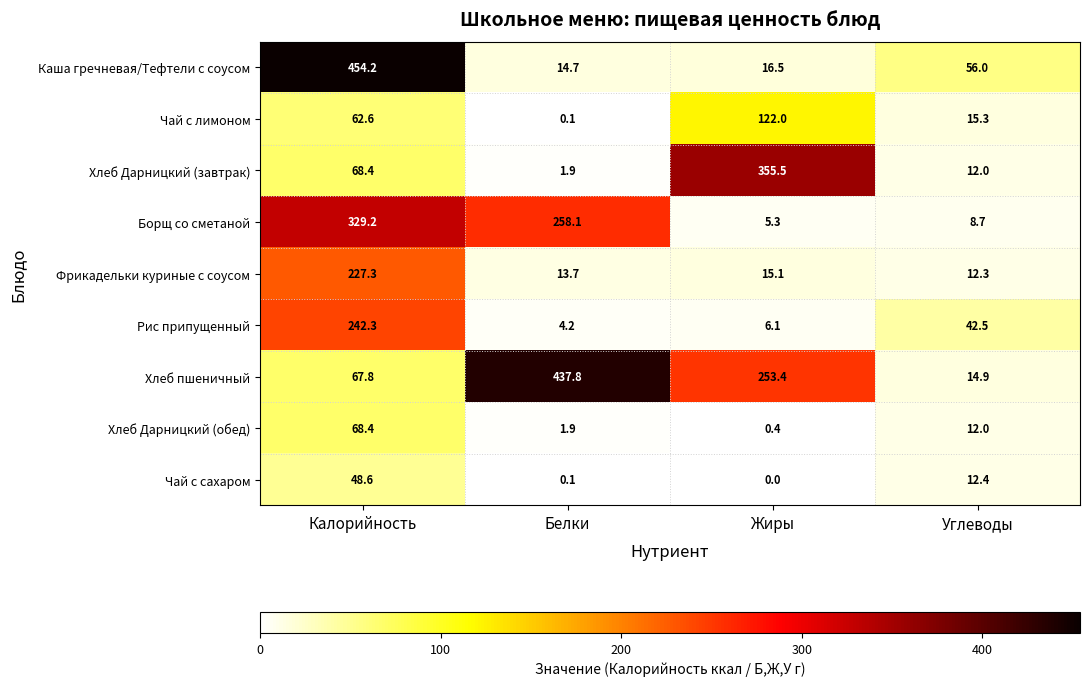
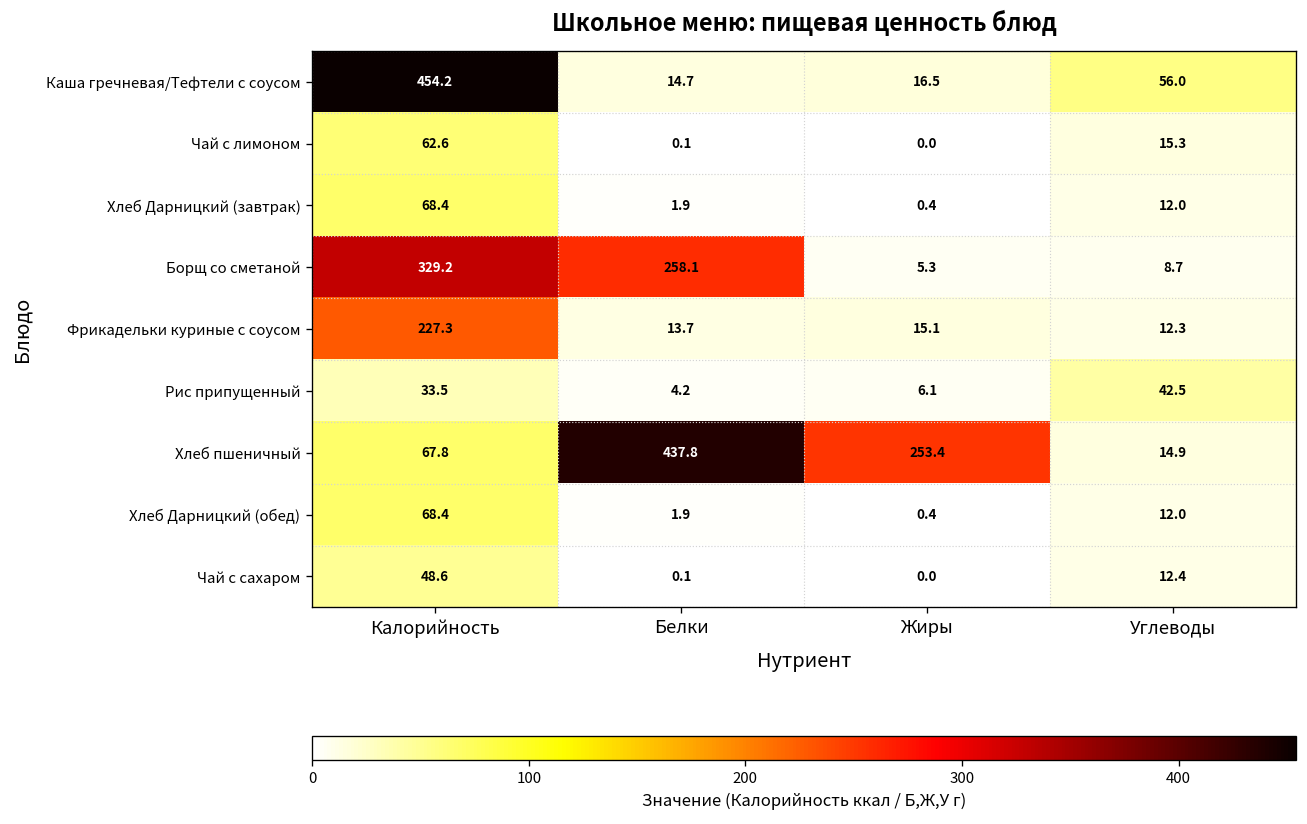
Чай с лимоном, Жиры: 122.0 -> 0.0
Хлеб Дарницкий (завтрак), Жиры: 355.5 -> 0.4
Рис припущенный, Калорийность: 242.3 -> 33.5
